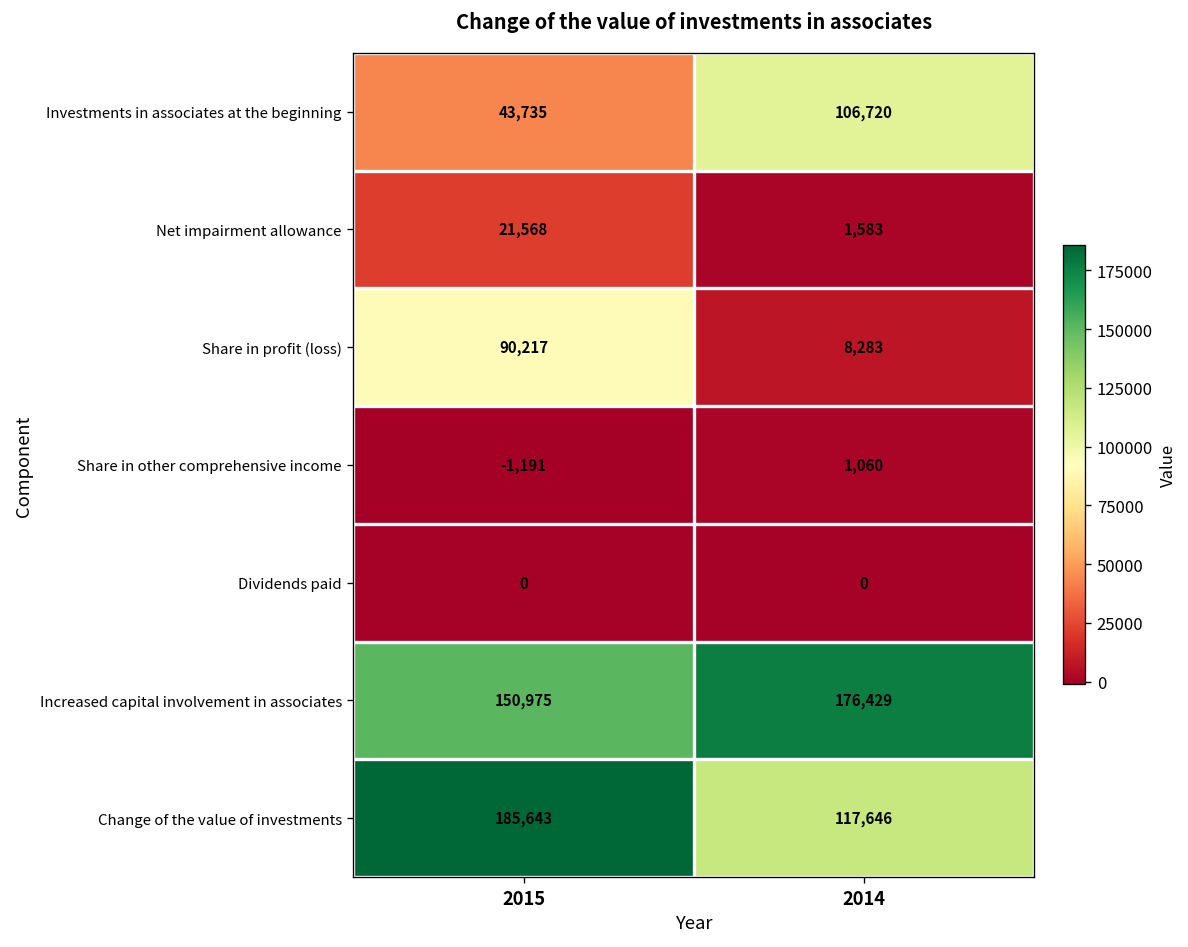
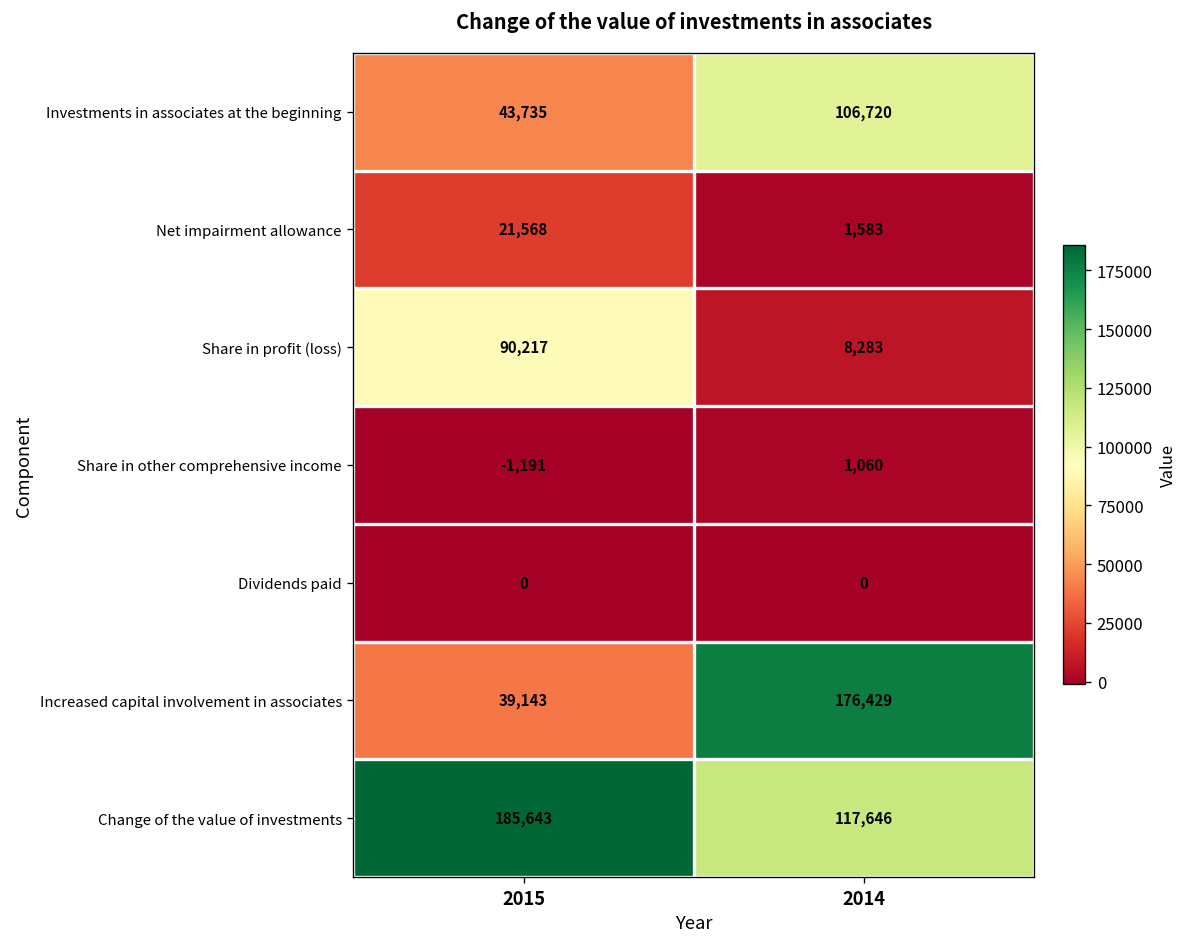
Increased capital involvement in associates, 2015: 150,975 -> 39,143
